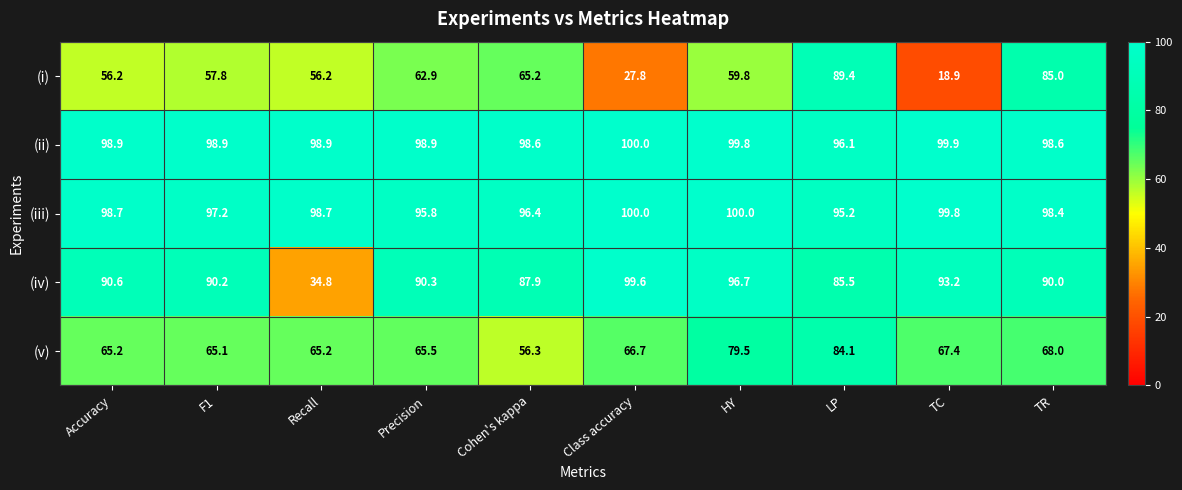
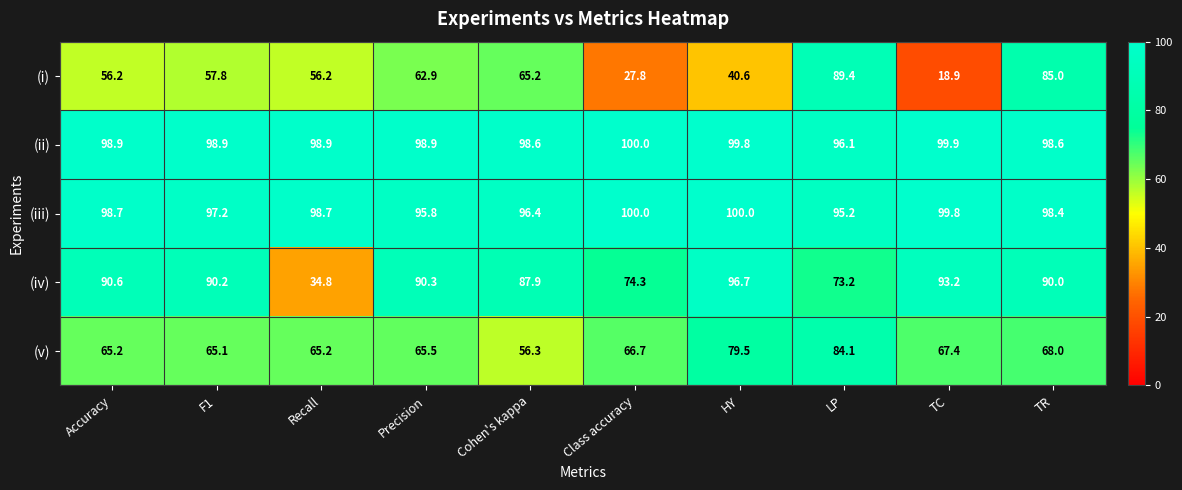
(i), HY: 59.8 -> 40.6
(iv), Class accuracy: 99.6 -> 74.3
(iv), LP: 85.5 -> 73.2
